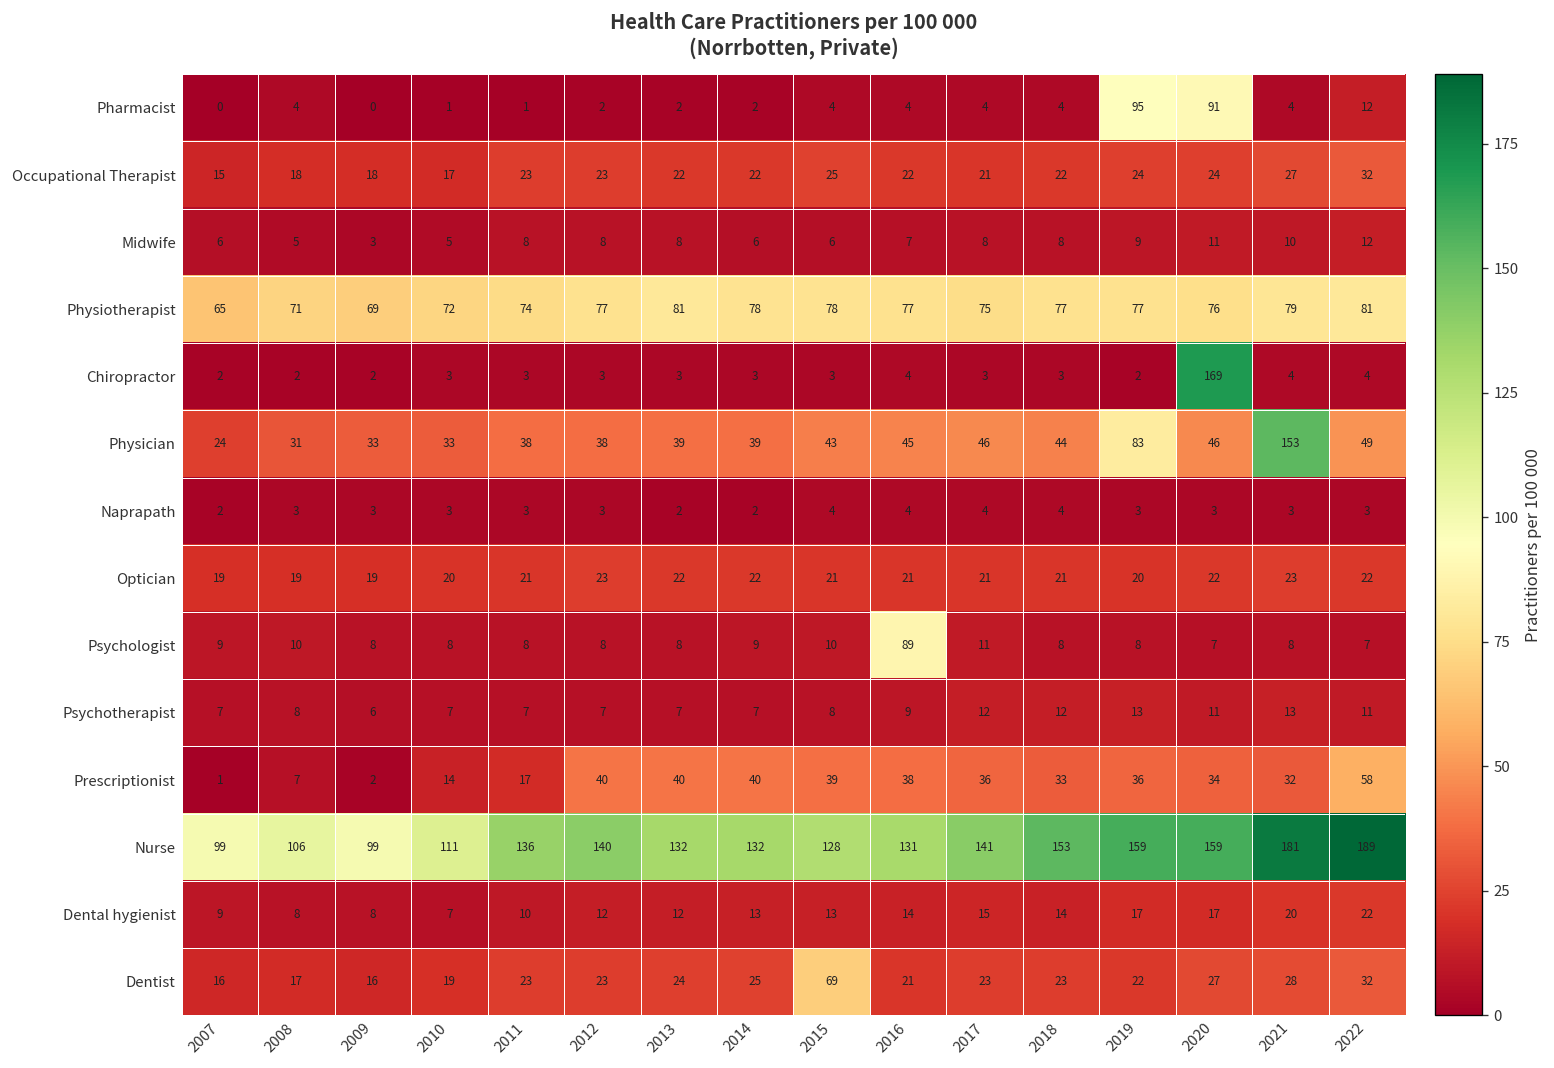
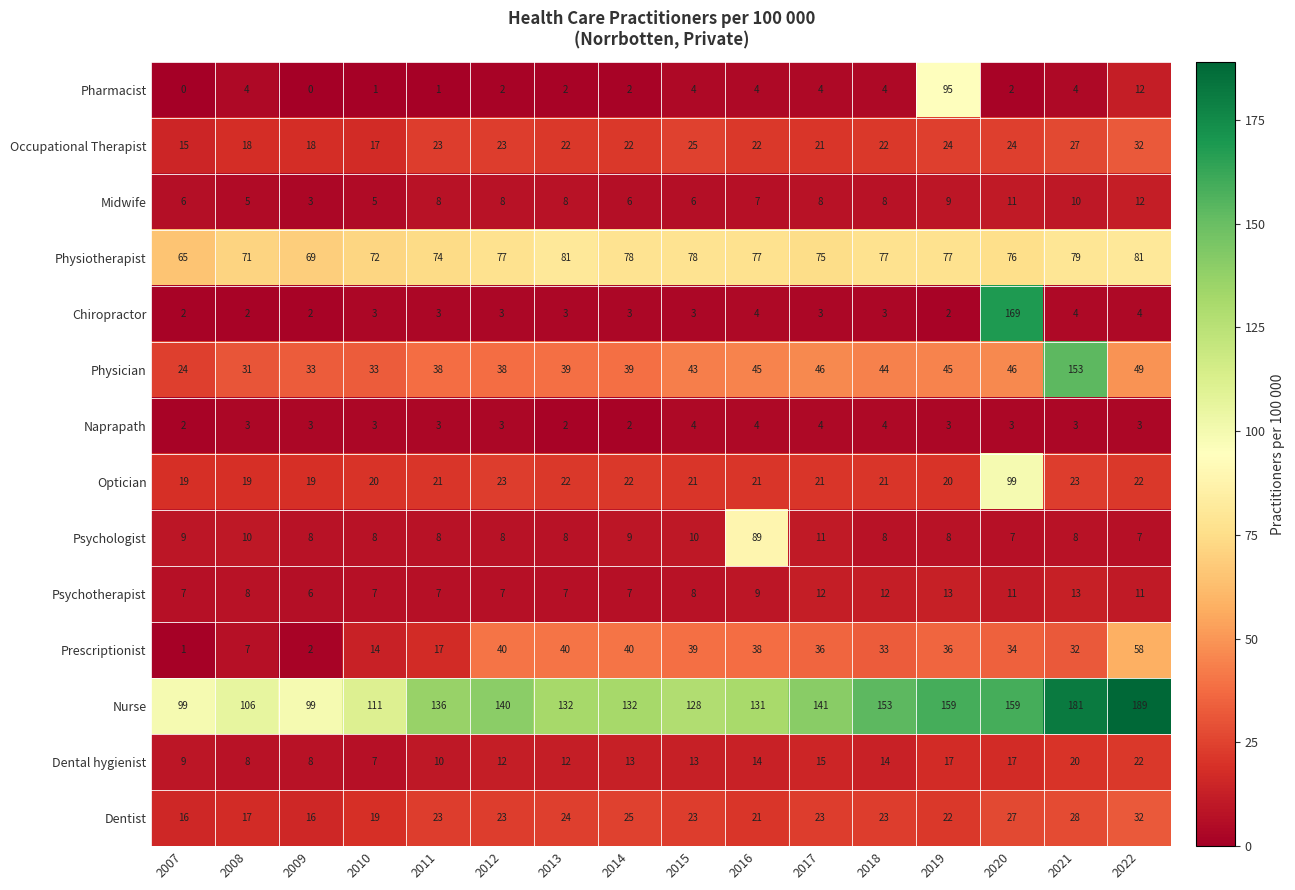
Pharmacist, 2020: 91 -> 2
Physician, 2019: 83 -> 45
Optician, 2020: 22 -> 99
Dentist, 2015: 69 -> 23
